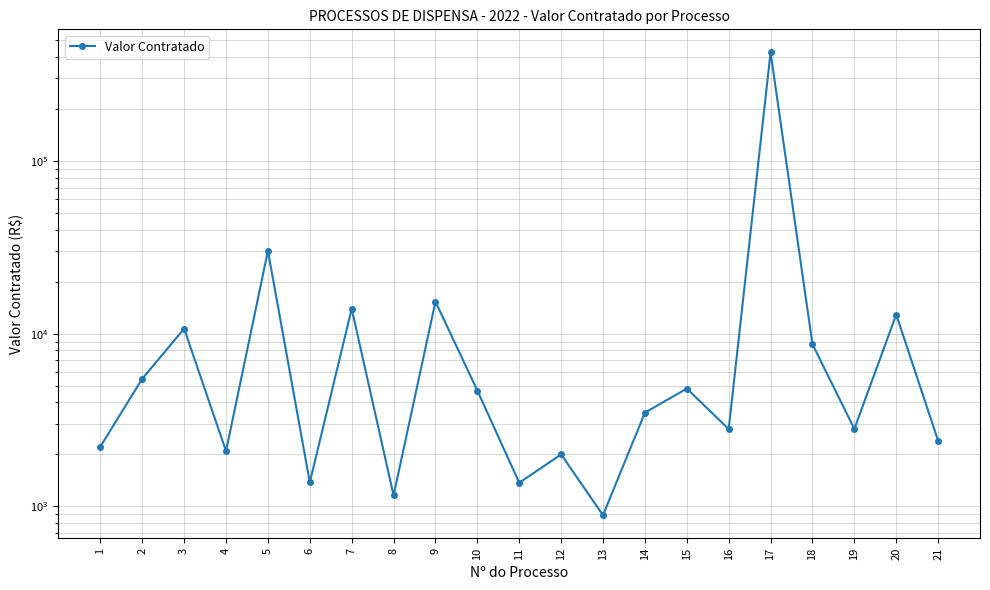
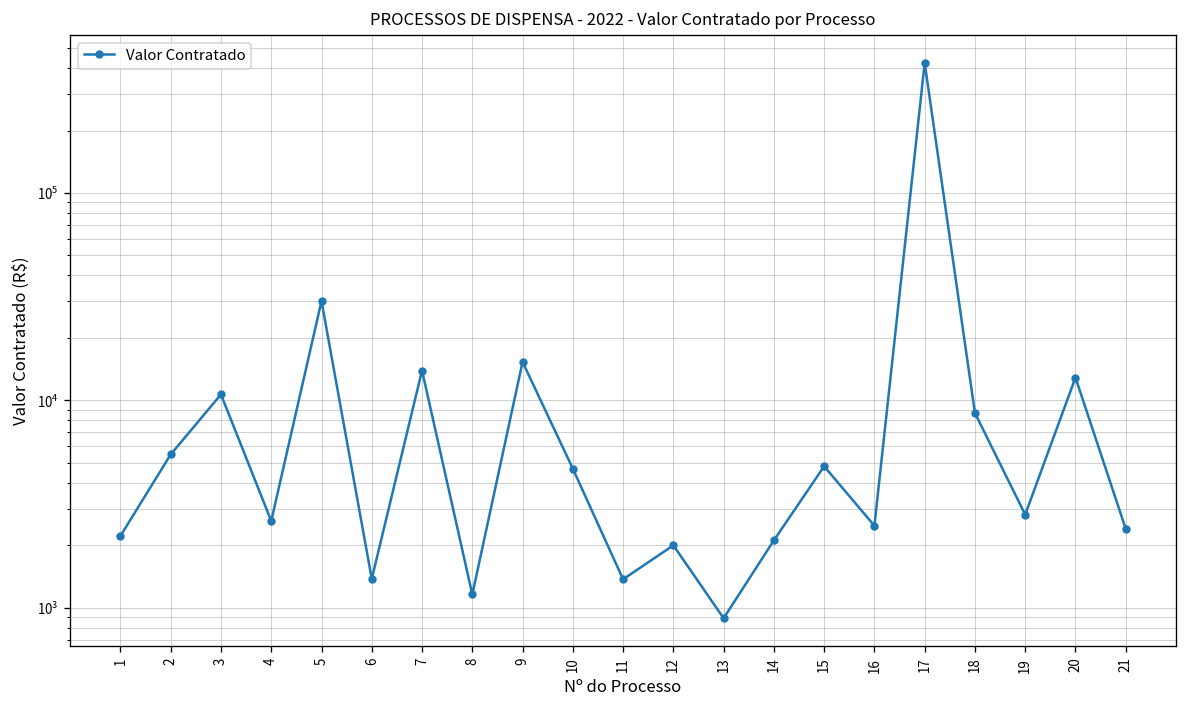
4: 2100 -> 2600
14: 3500 -> 2100
16: 2800 -> 2500
